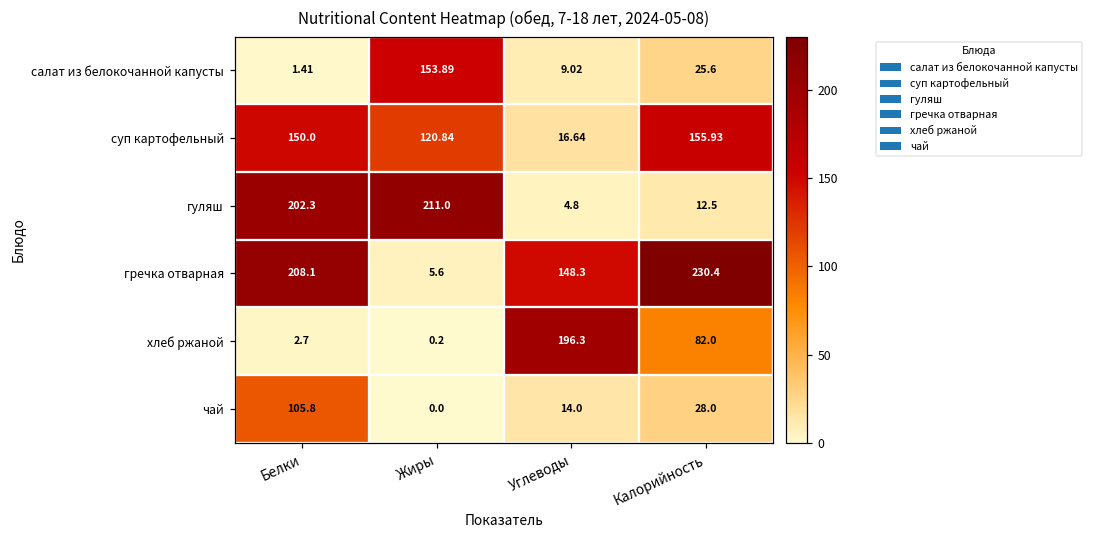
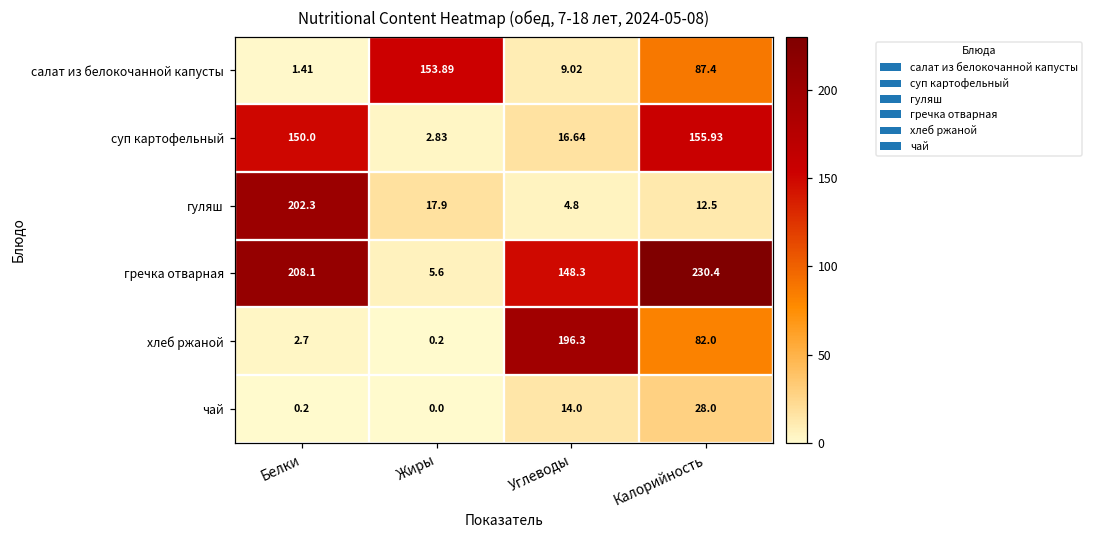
салат из белокочанной капусты, Калорийность: 25.6 -> 87.4
суп картофельный, Жиры: 120.84 -> 2.83
гуляш, Жиры: 211.0 -> 17.9
чай, Белки: 105.8 -> 0.2
